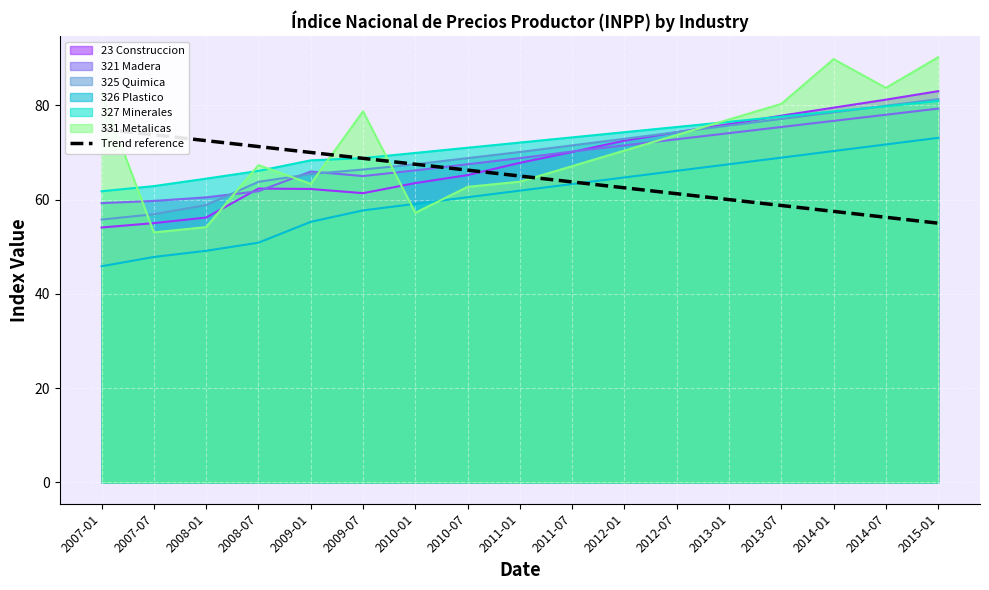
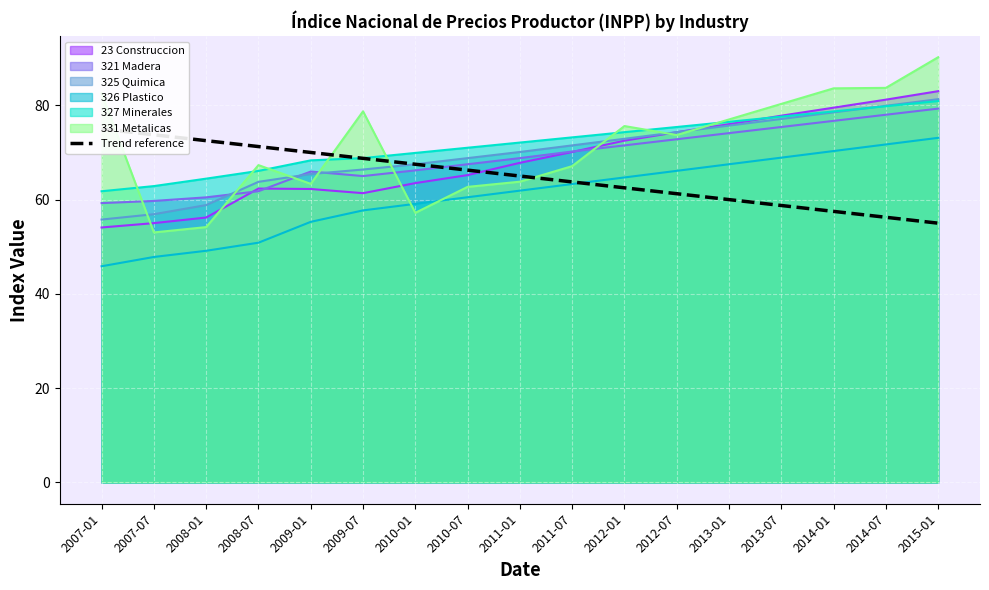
331 Metalicas, 2012-01: 70 -> 76
331 Metalicas, 2014-01: 90 -> 84
